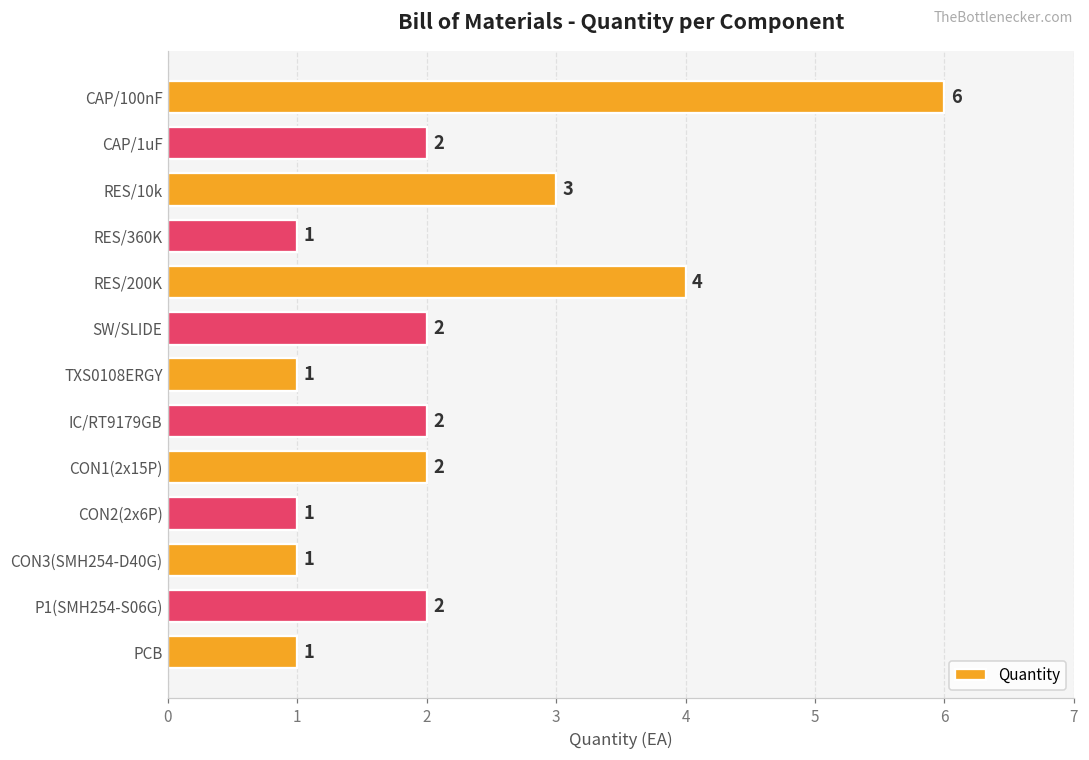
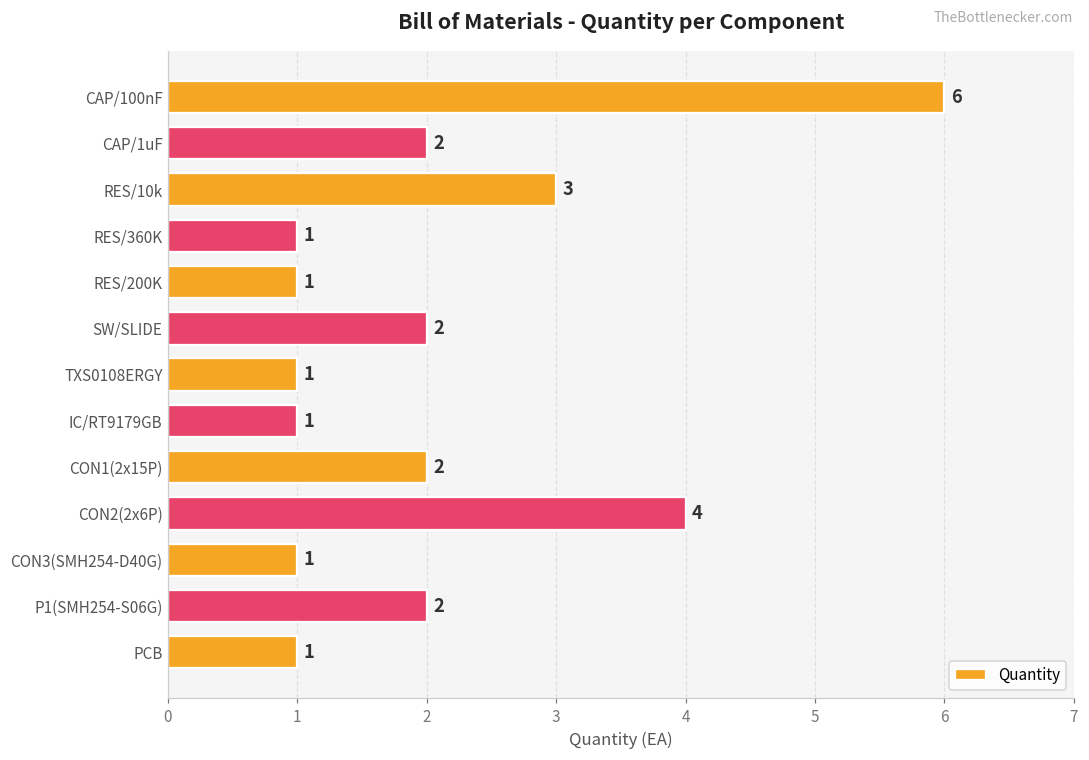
RES/200K: 4 -> 1
IC/RT9179GB: 2 -> 1
CON2(2x6P): 1 -> 4
